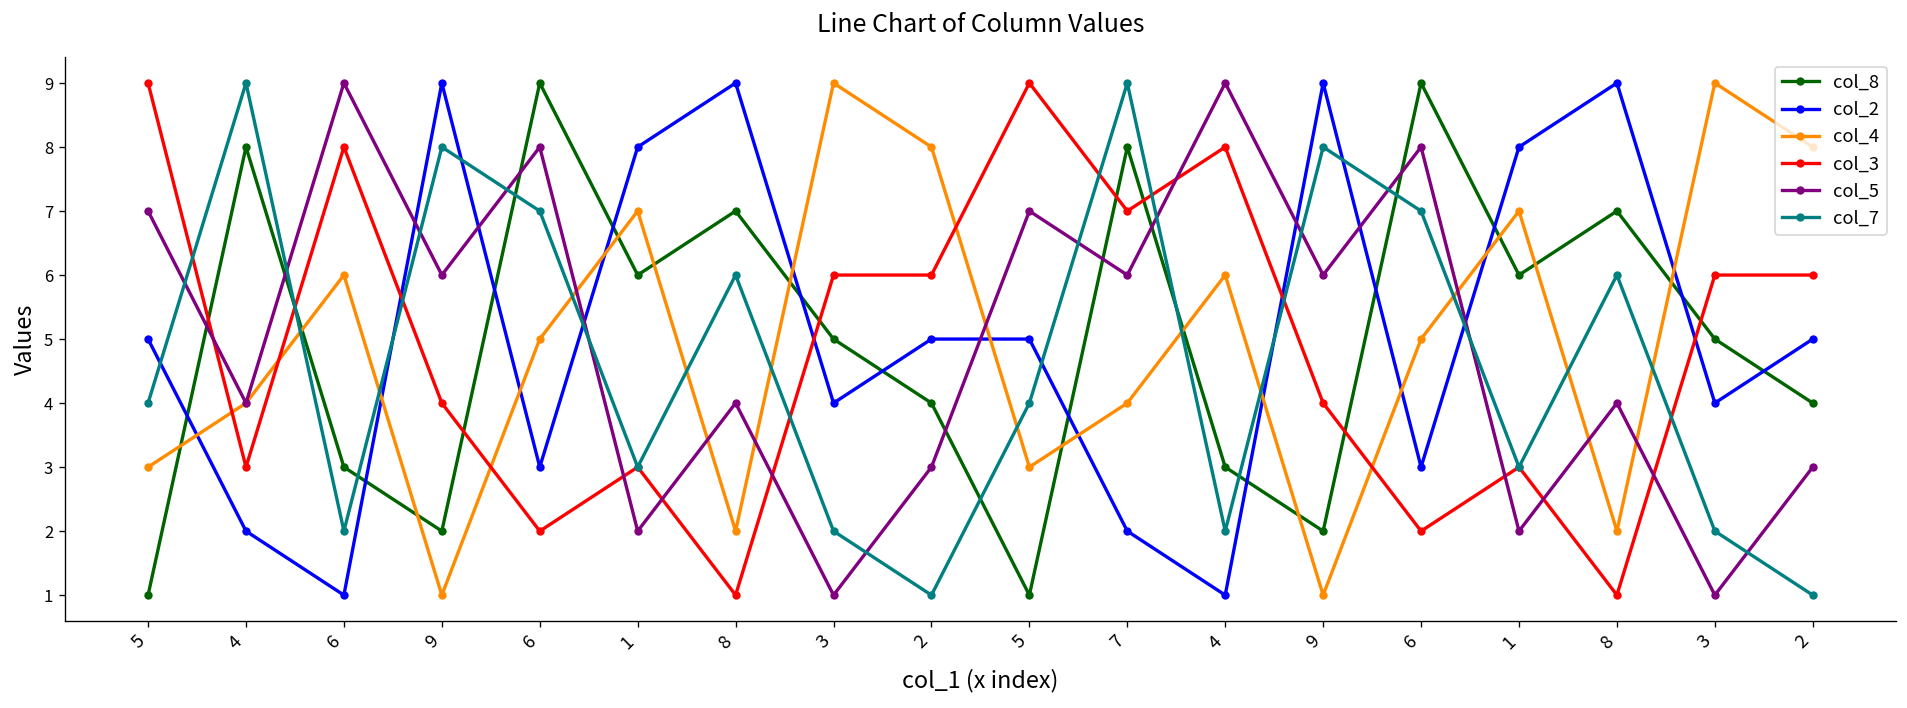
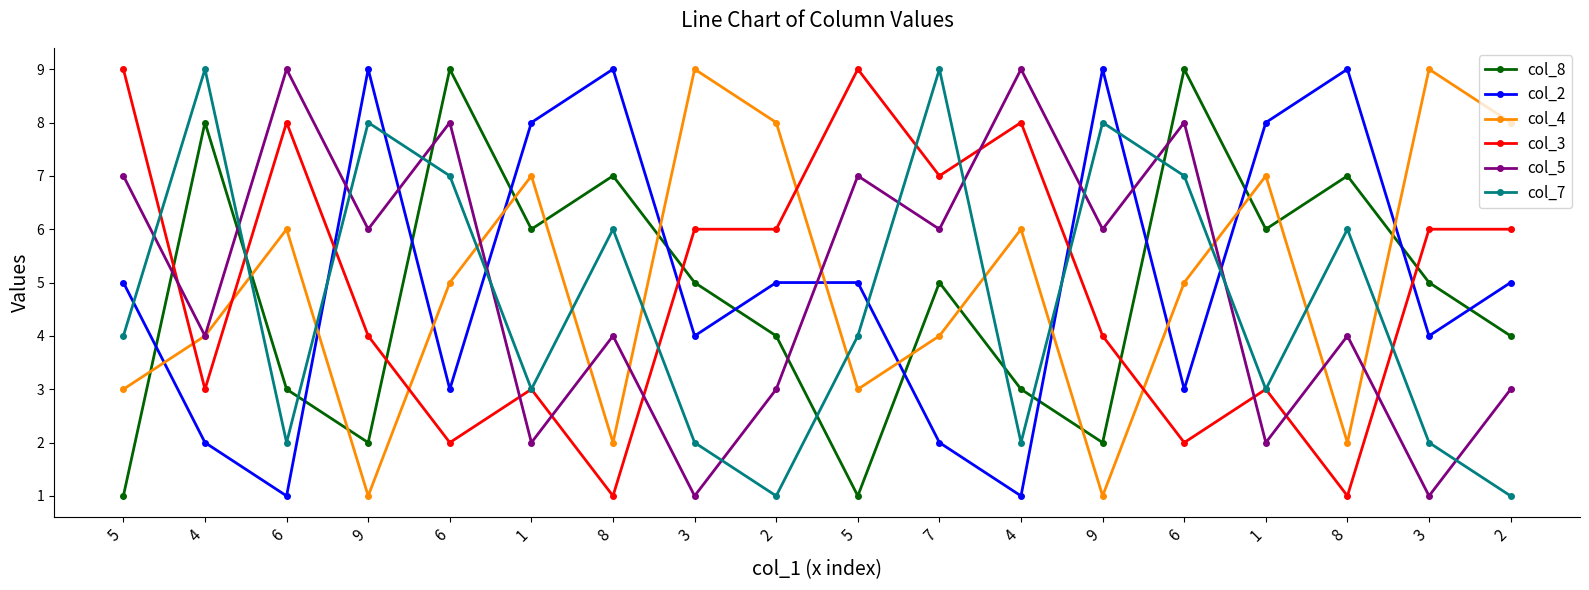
col_8, 7: 8 -> 5
